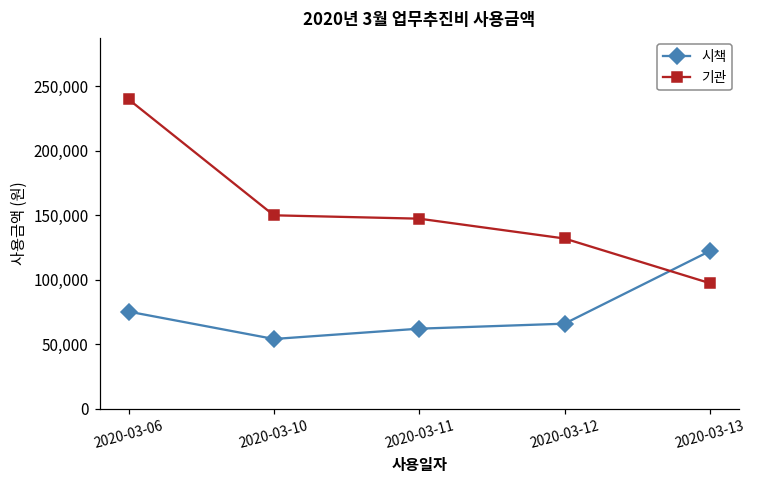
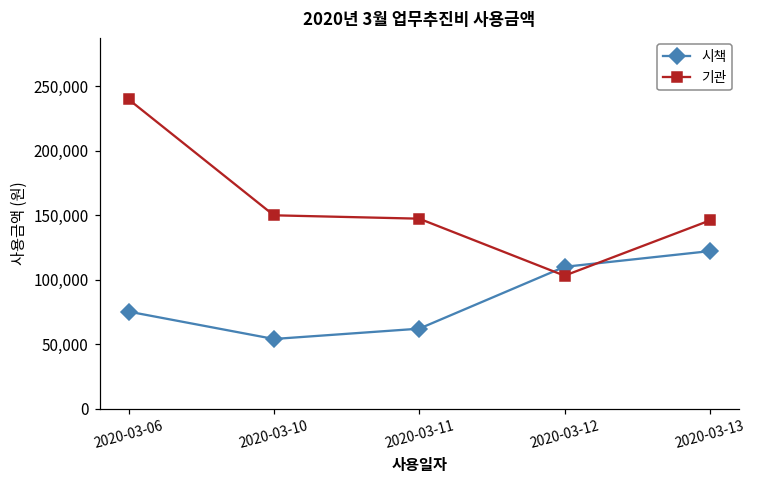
시책, 2020-03-12: 66,000 -> 110,000
기관, 2020-03-12: 132,000 -> 103,000
기관, 2020-03-13: 97,000 -> 146,000
